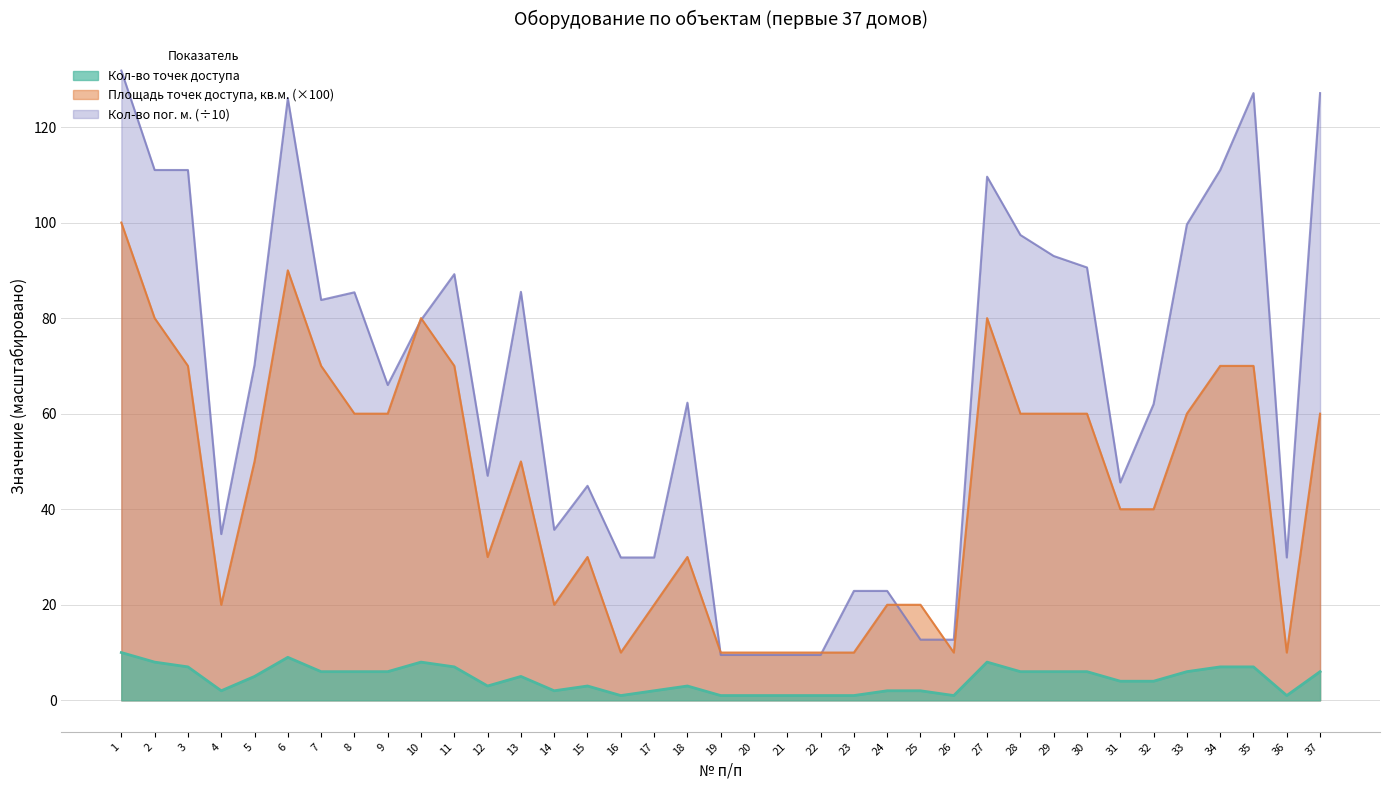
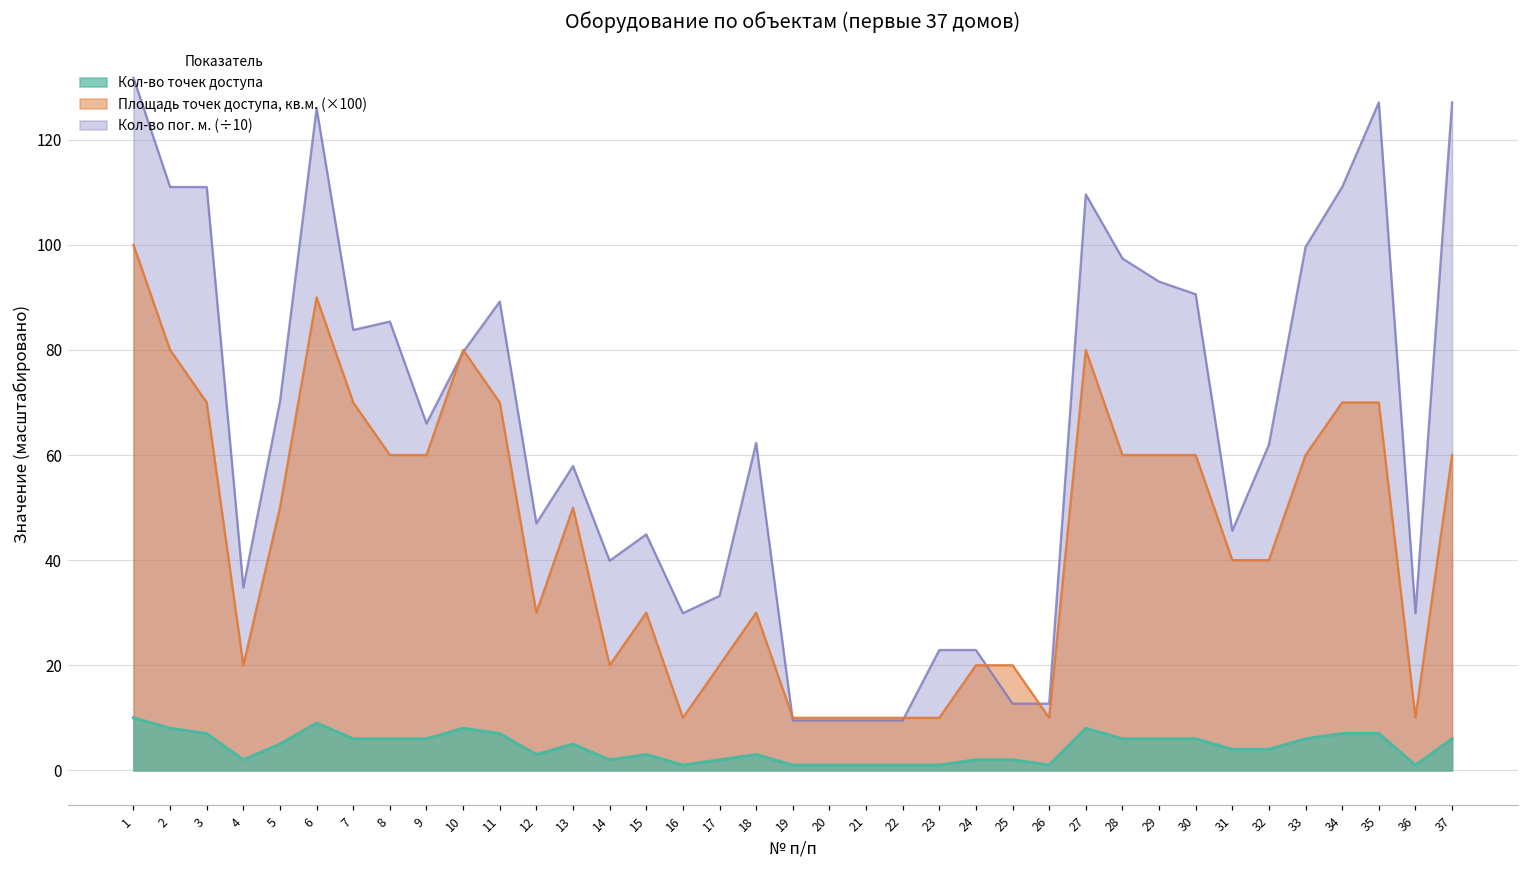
Кол-во пог. м. (÷10), 13: 86 -> 58
Кол-во пог. м. (÷10), 14: 36 -> 40
Кол-во пог. м. (÷10), 17: 30 -> 33
